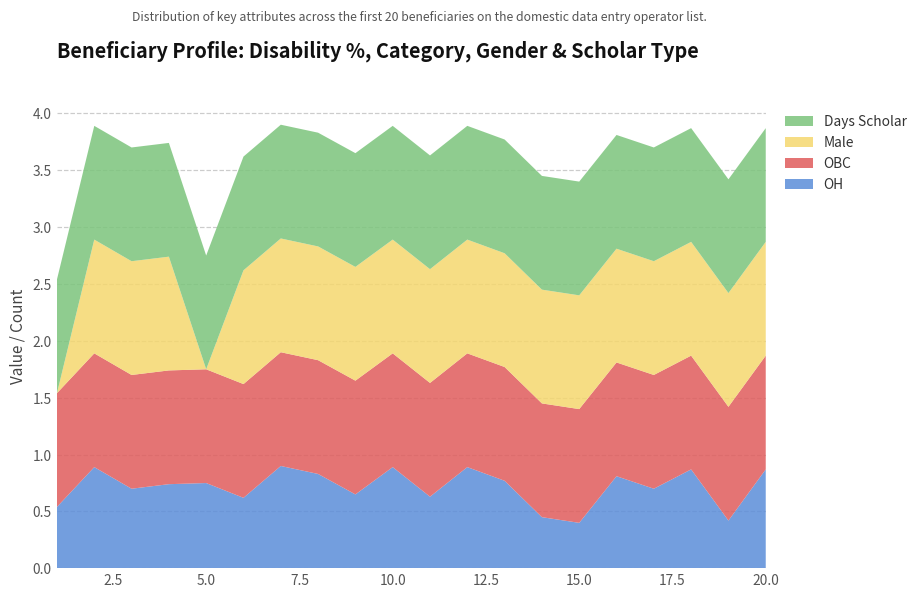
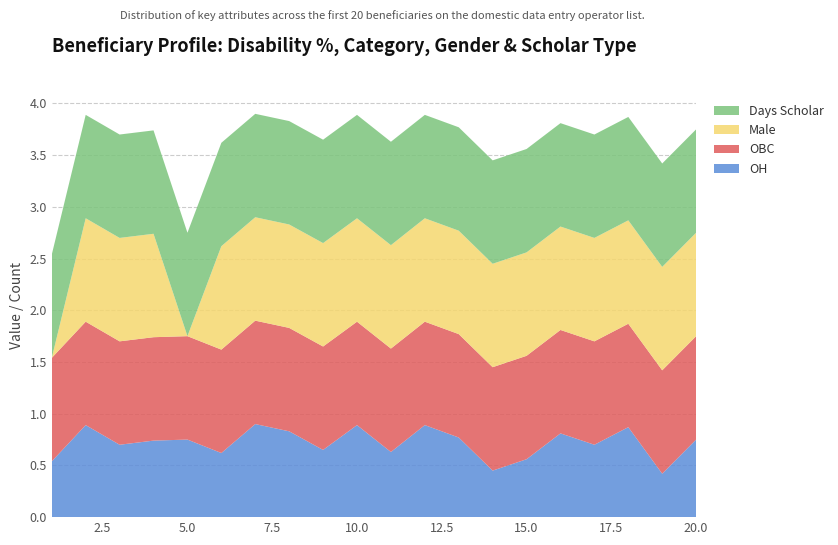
OH, 15.0: 0.40 -> 0.56
OH, 20.0: 0.87 -> 0.75
